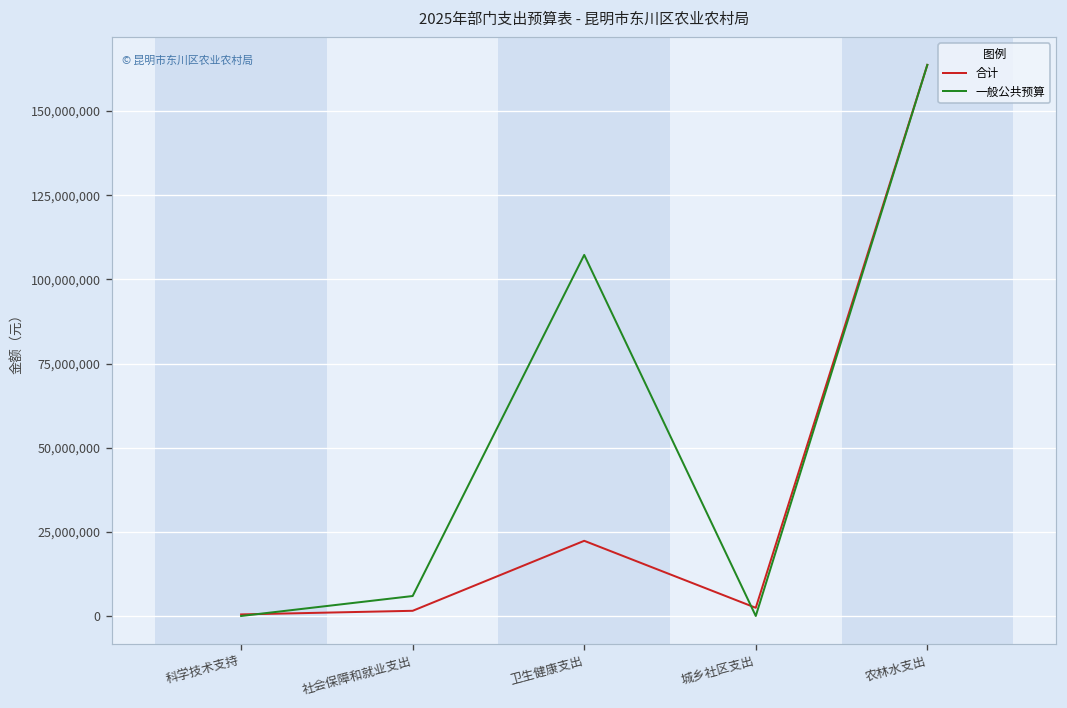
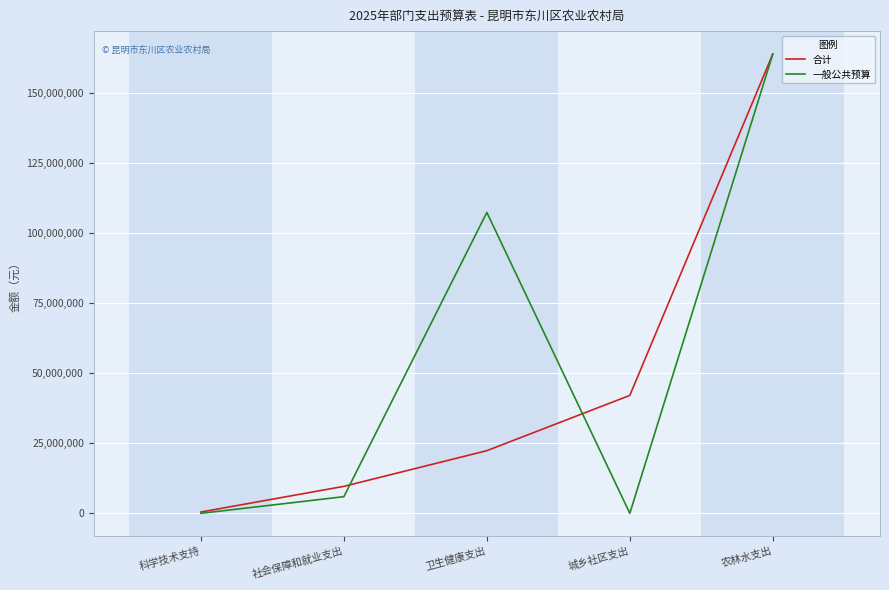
合计, 社会保障和就业支出: 2,000,000 -> 10,000,000
合计, 城乡社区支出: 2,000,000 -> 42,000,000
